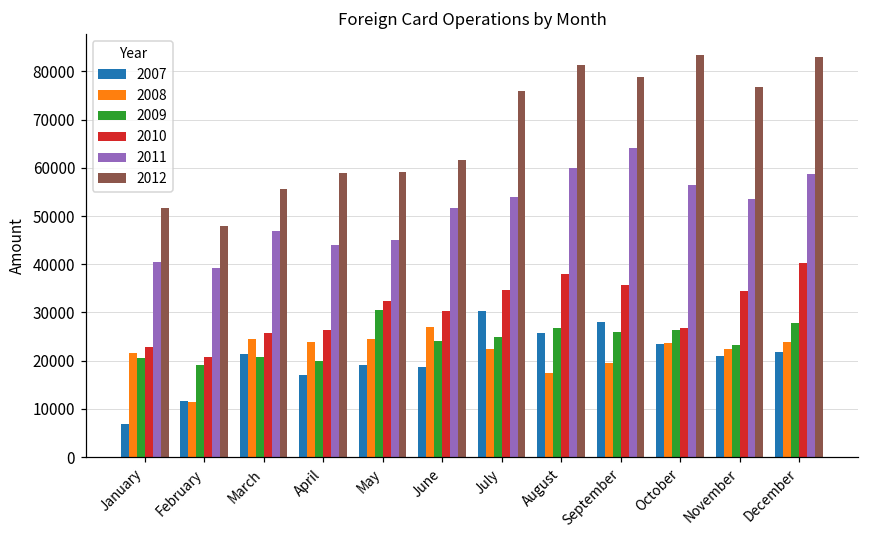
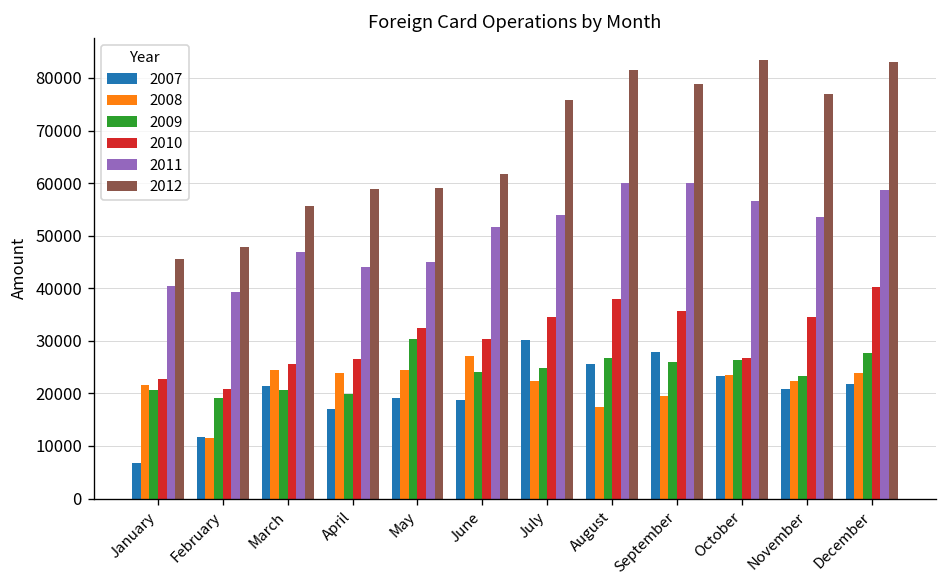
2012, January: 52000 -> 45000
2011, September: 64000 -> 60000
